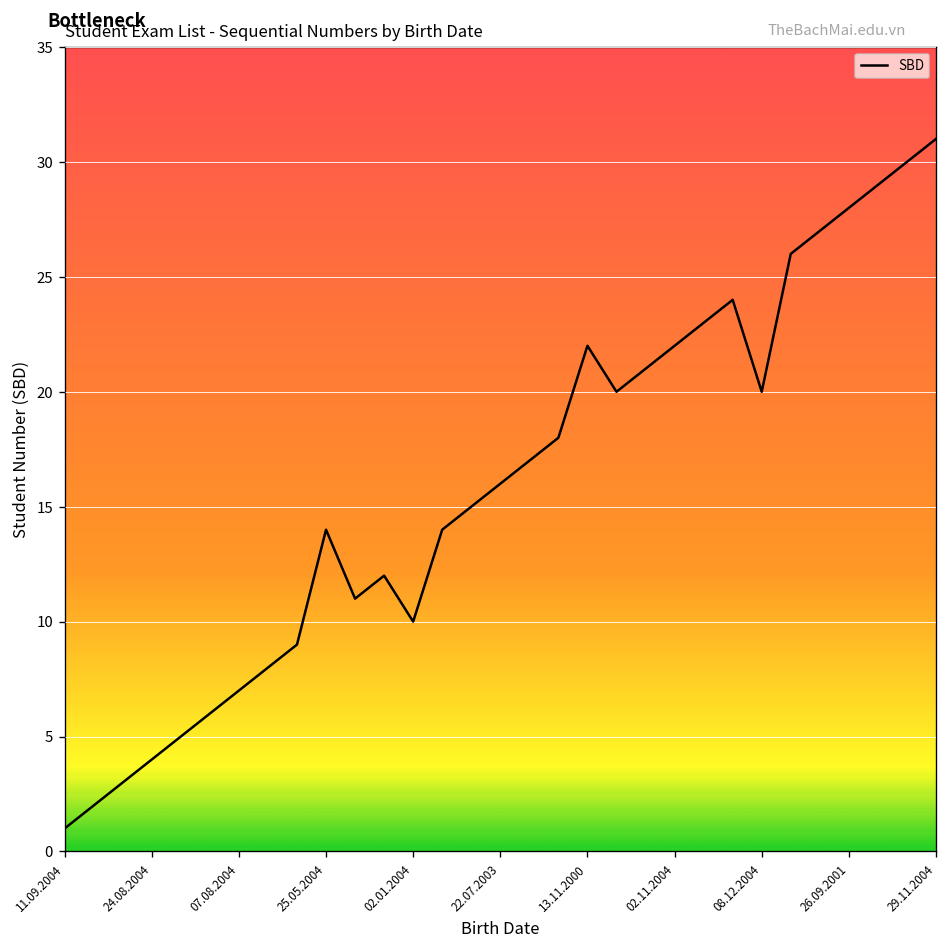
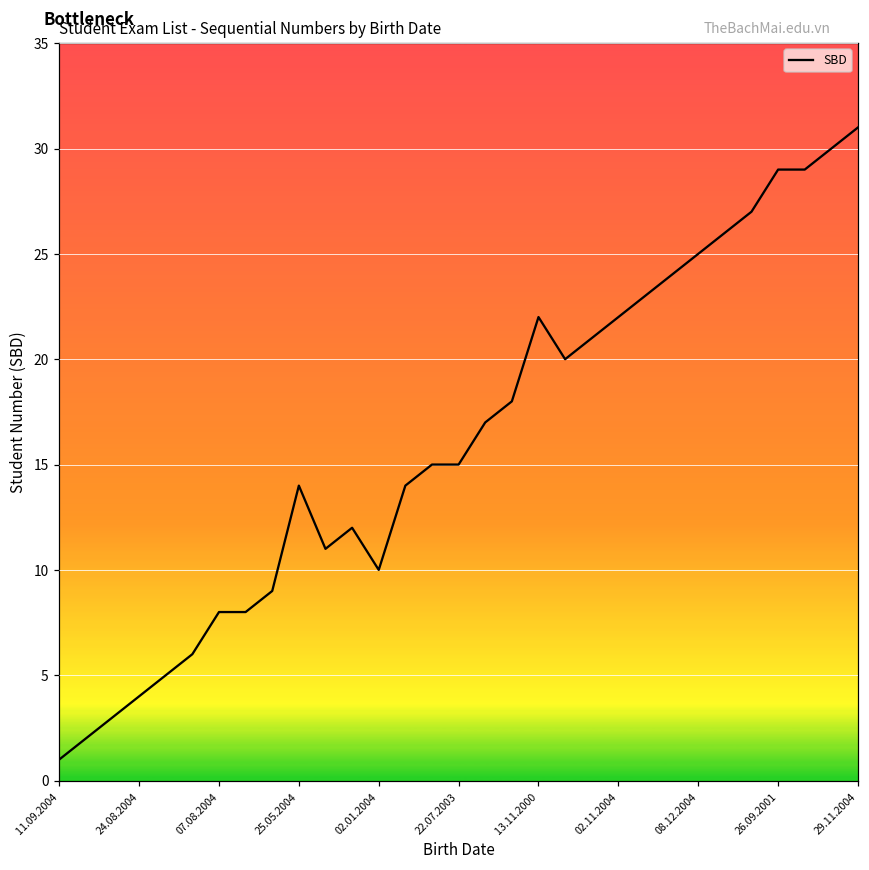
07.08.2004: 7 -> 8
22.07.2003: 16 -> 15
08.12.2004: 20 -> 25
26.09.2001: 28 -> 29
